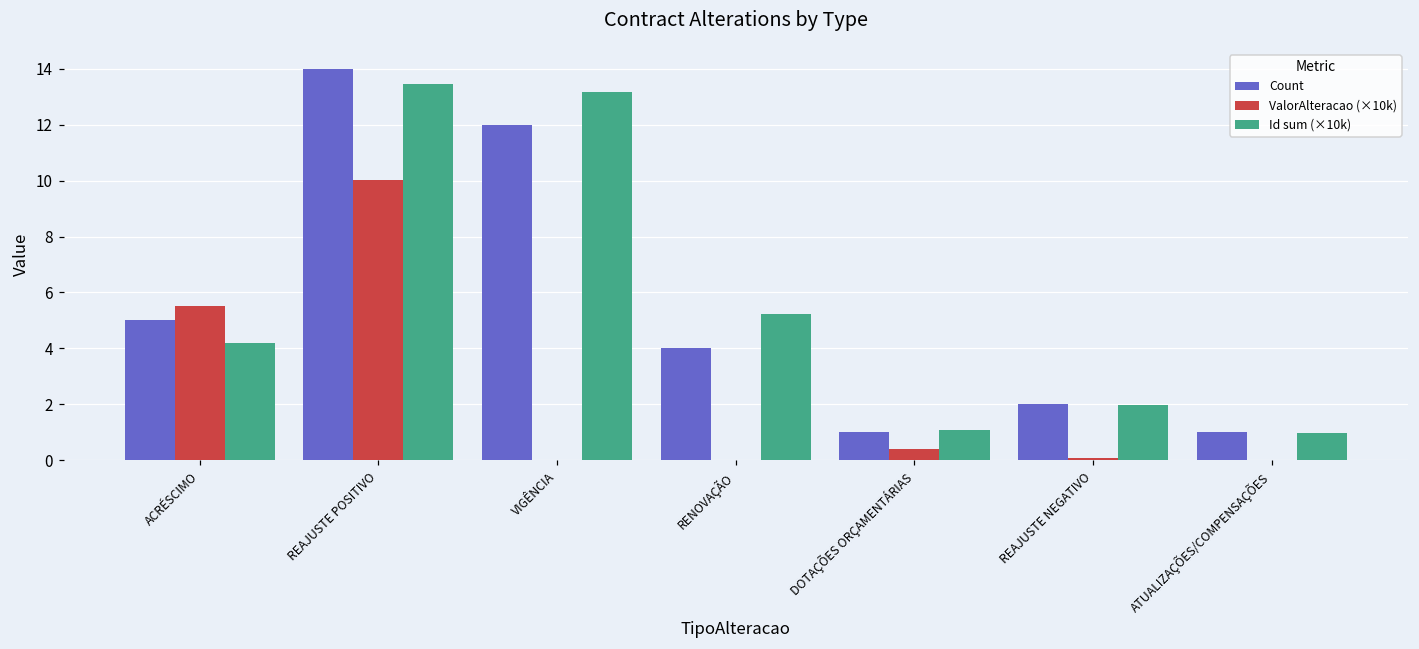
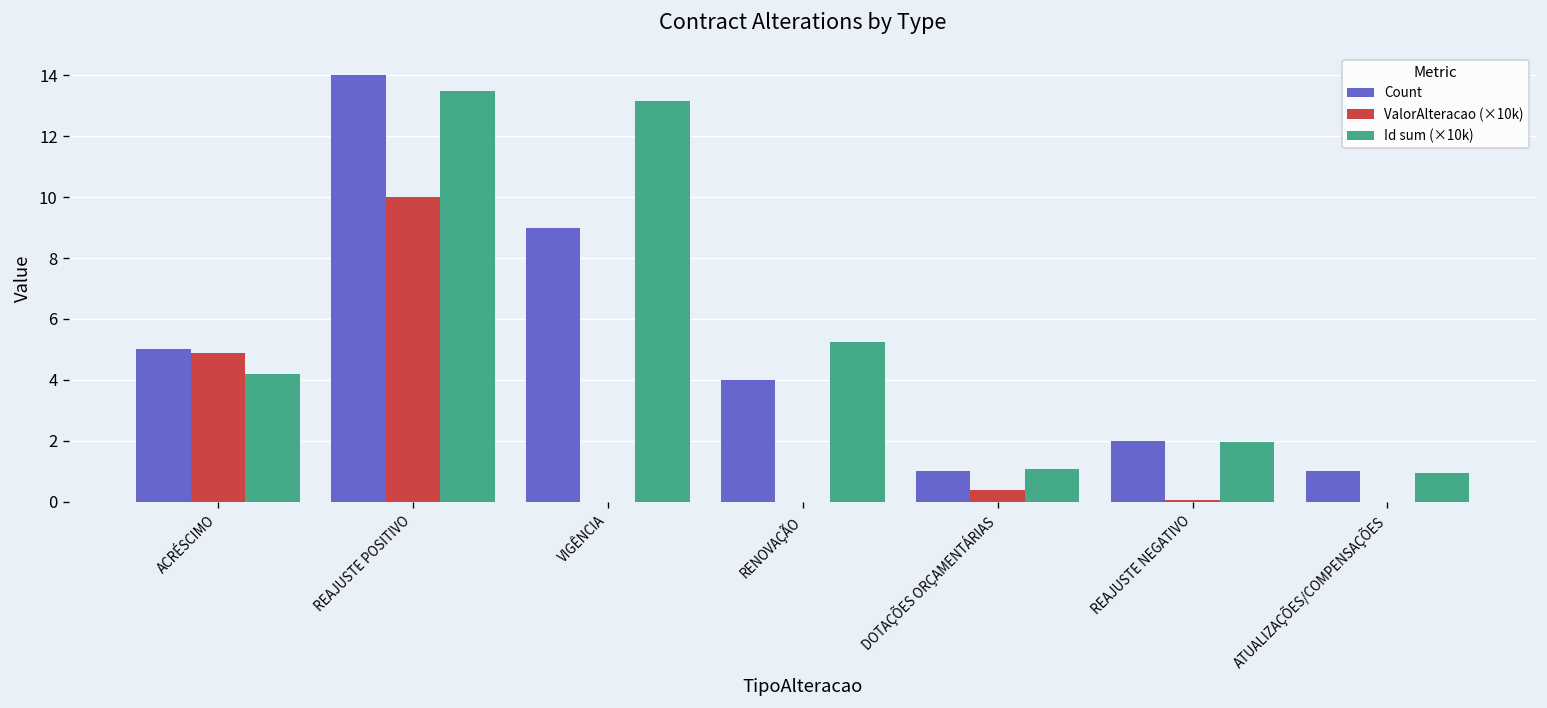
ValorAlteracao (×10k), ACRÉSCIMO: 5.5 -> 4.9
Count, VIGÊNCIA: 12 -> 9
